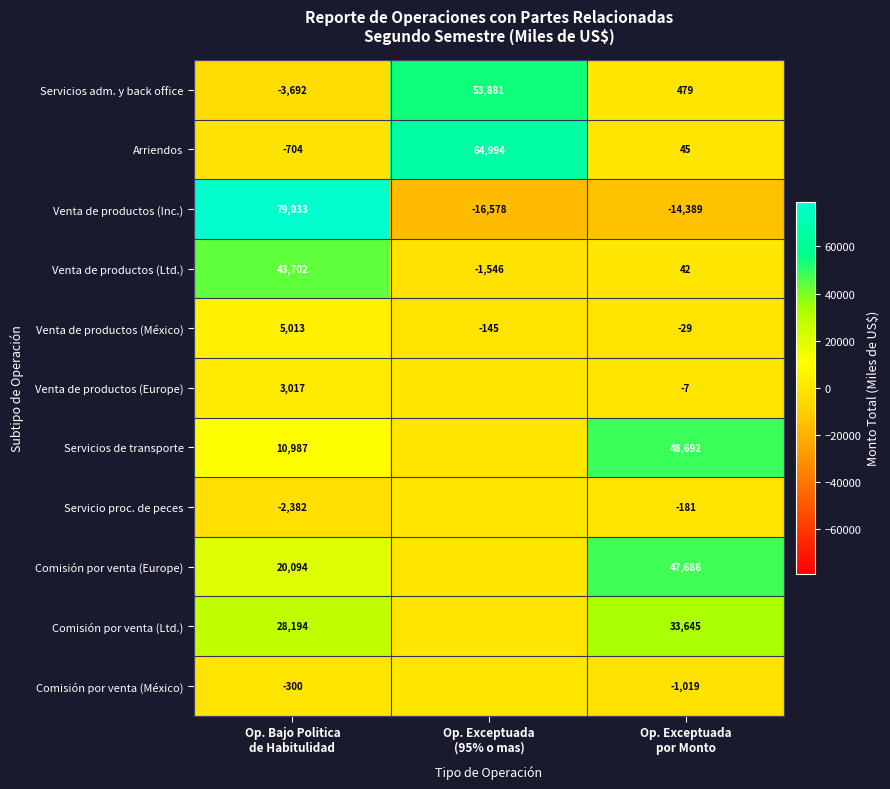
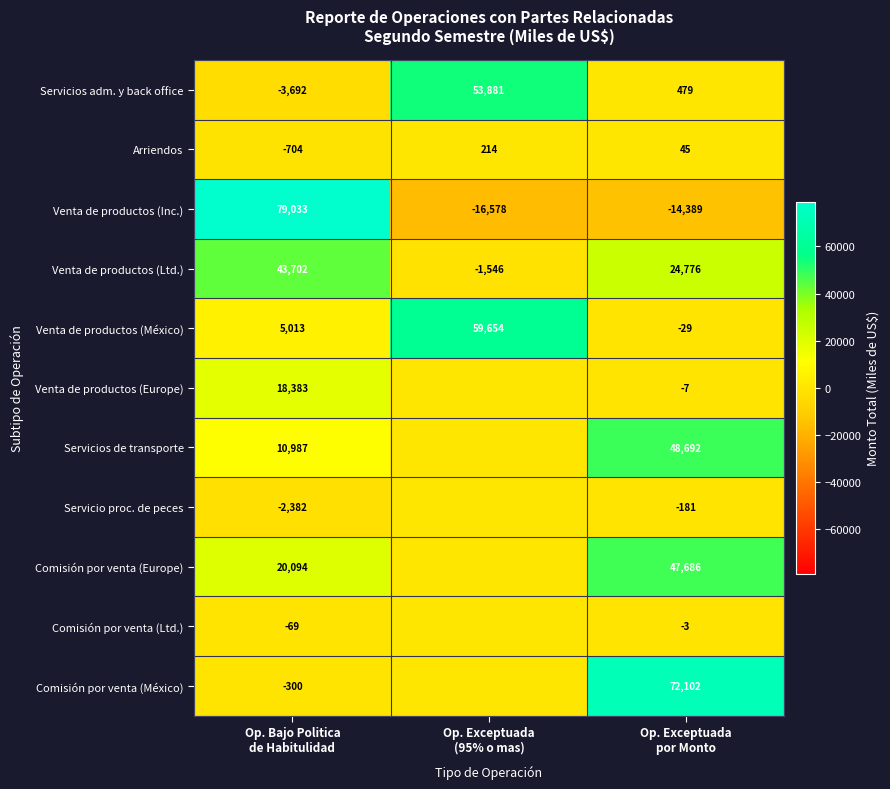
Arriendos, Op. Exceptuada (95% o mas): 64,994 -> 214
Venta de productos (Ltd.), Op. Exceptuada por Monto: 42 -> 24,776
Venta de productos (México), Op. Exceptuada (95% o mas): -145 -> 59,654
Venta de productos (Europe), Op. Bajo Politica de Habitulidad: 3,017 -> 18,383
Comisión por venta (Ltd.), Op. Bajo Politica de Habitulidad: 28,194 -> -69
Comisión por venta (Ltd.), Op. Exceptuada por Monto: 33,645 -> -3
Comisión por venta (México), Op. Exceptuada por Monto: -1,019 -> 72,102
